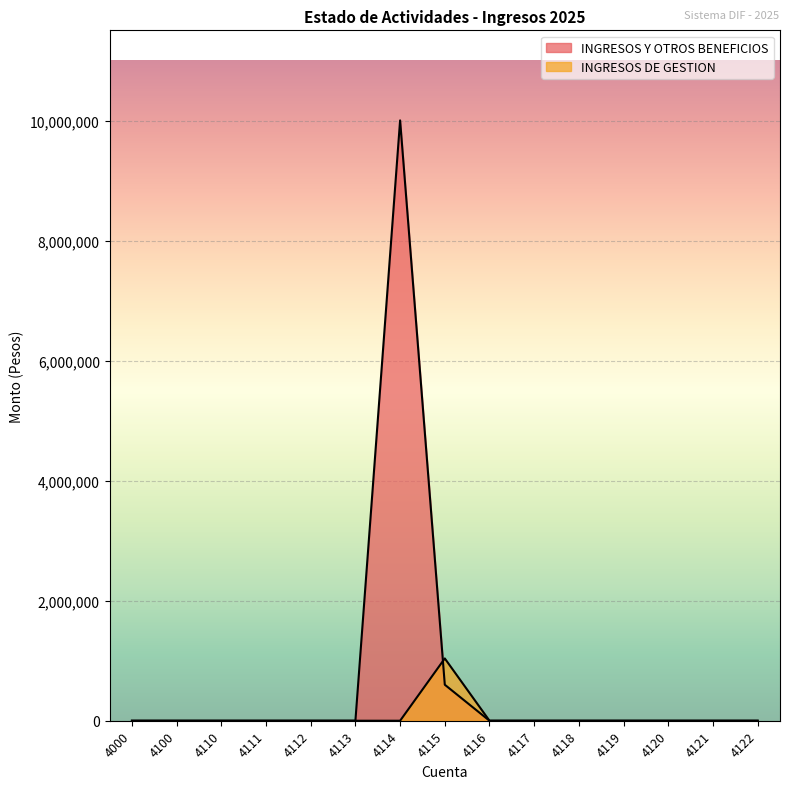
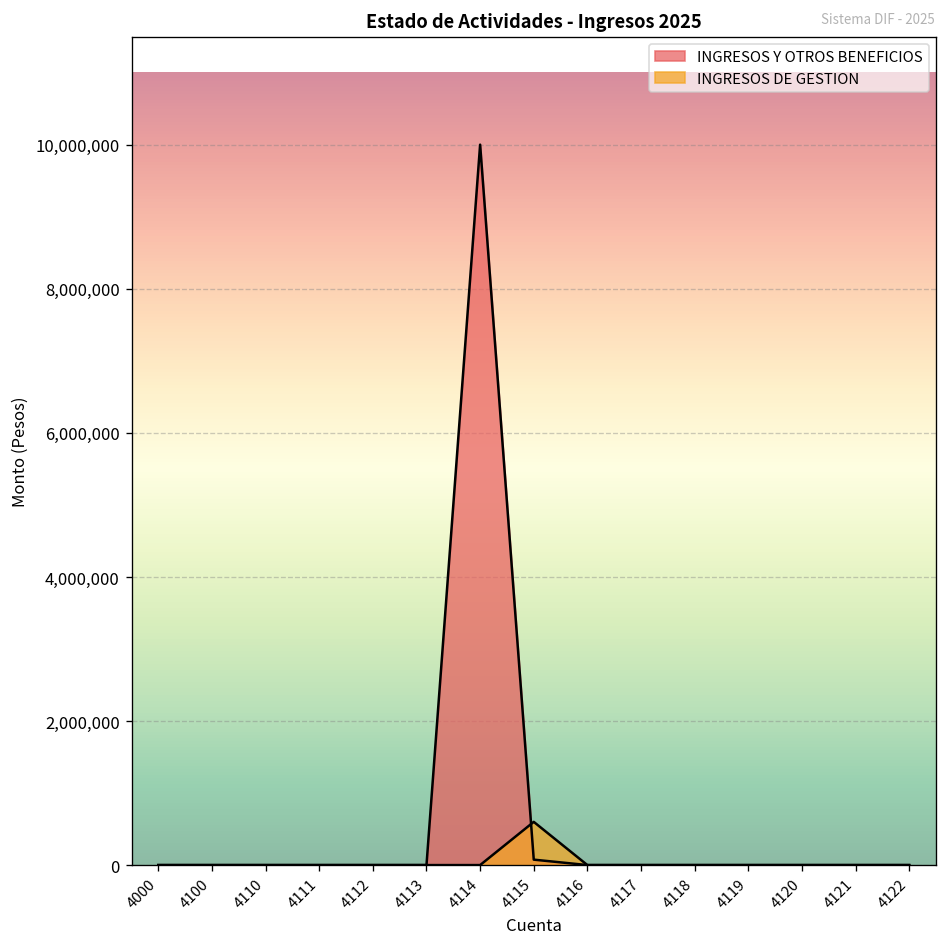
INGRESOS Y OTROS BENEFICIOS, 4115: 600,000 -> 100,000
INGRESOS DE GESTION, 4115: 1,000,000 -> 600,000
